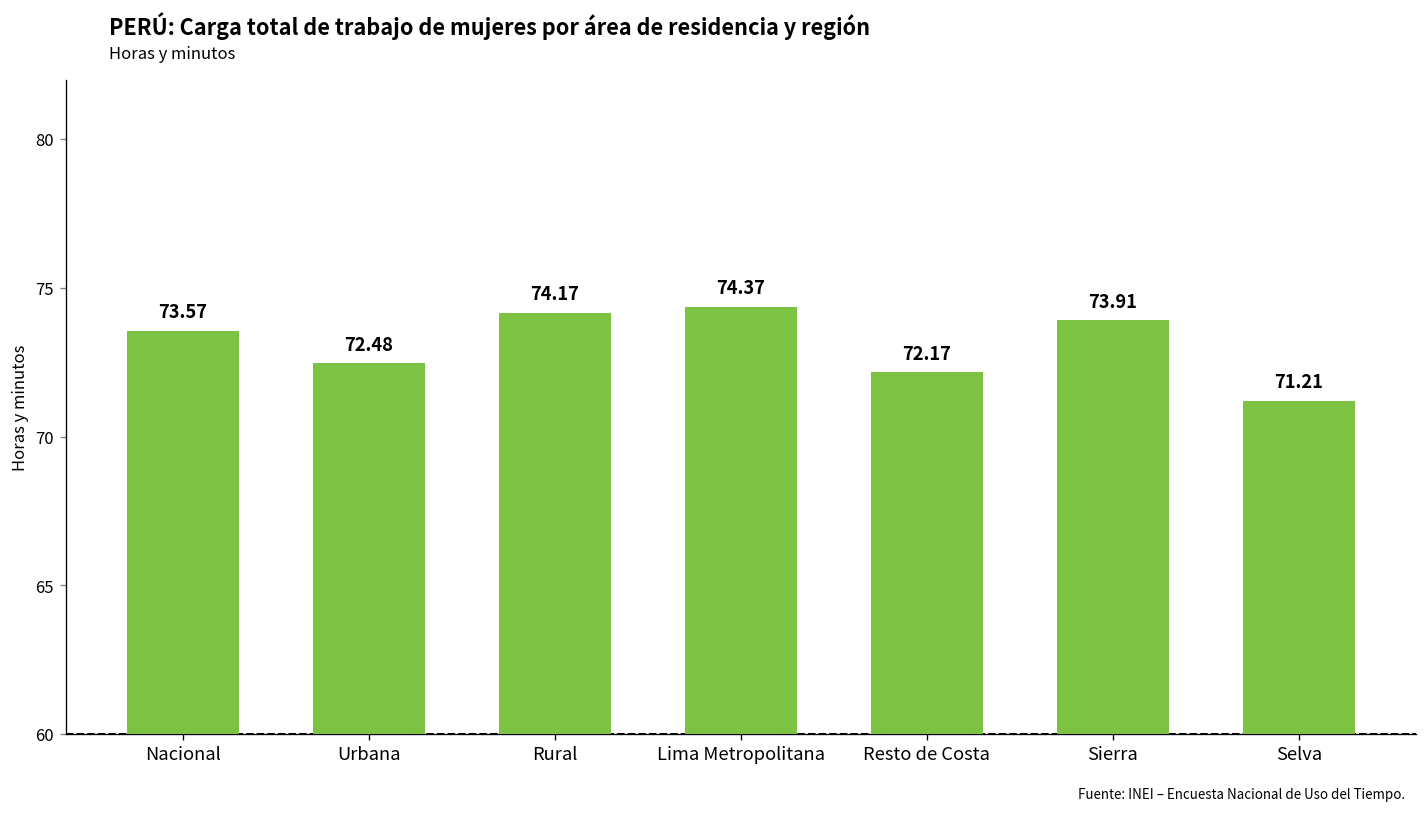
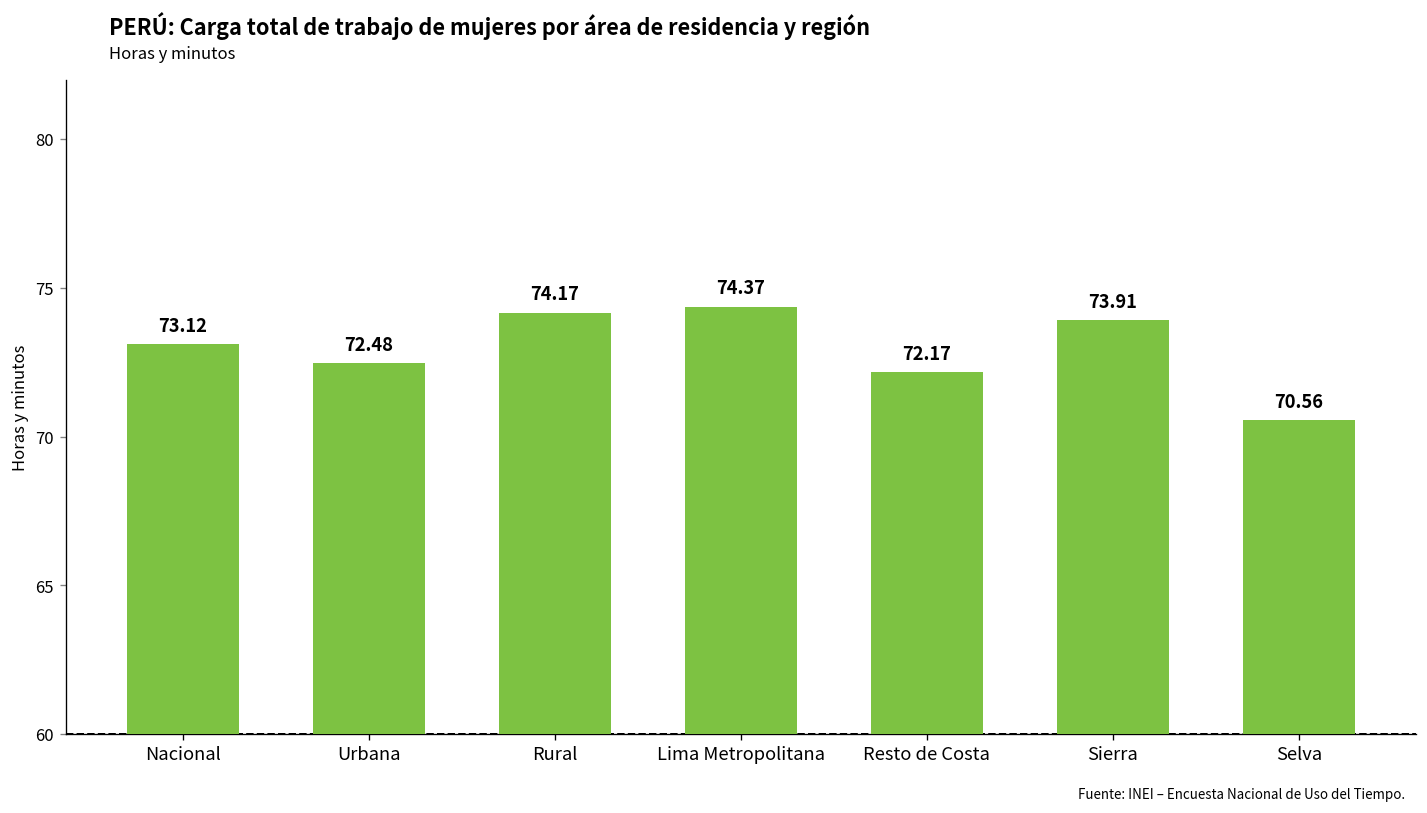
Nacional: 73.57 -> 73.12
Selva: 71.21 -> 70.56
